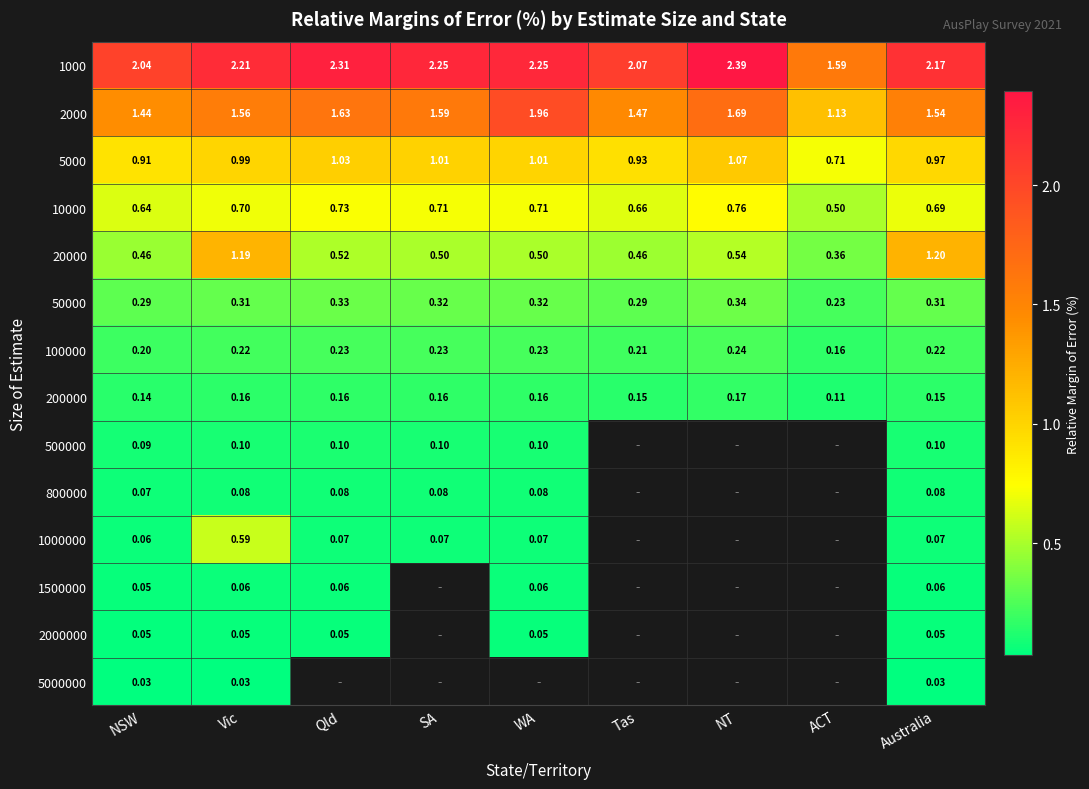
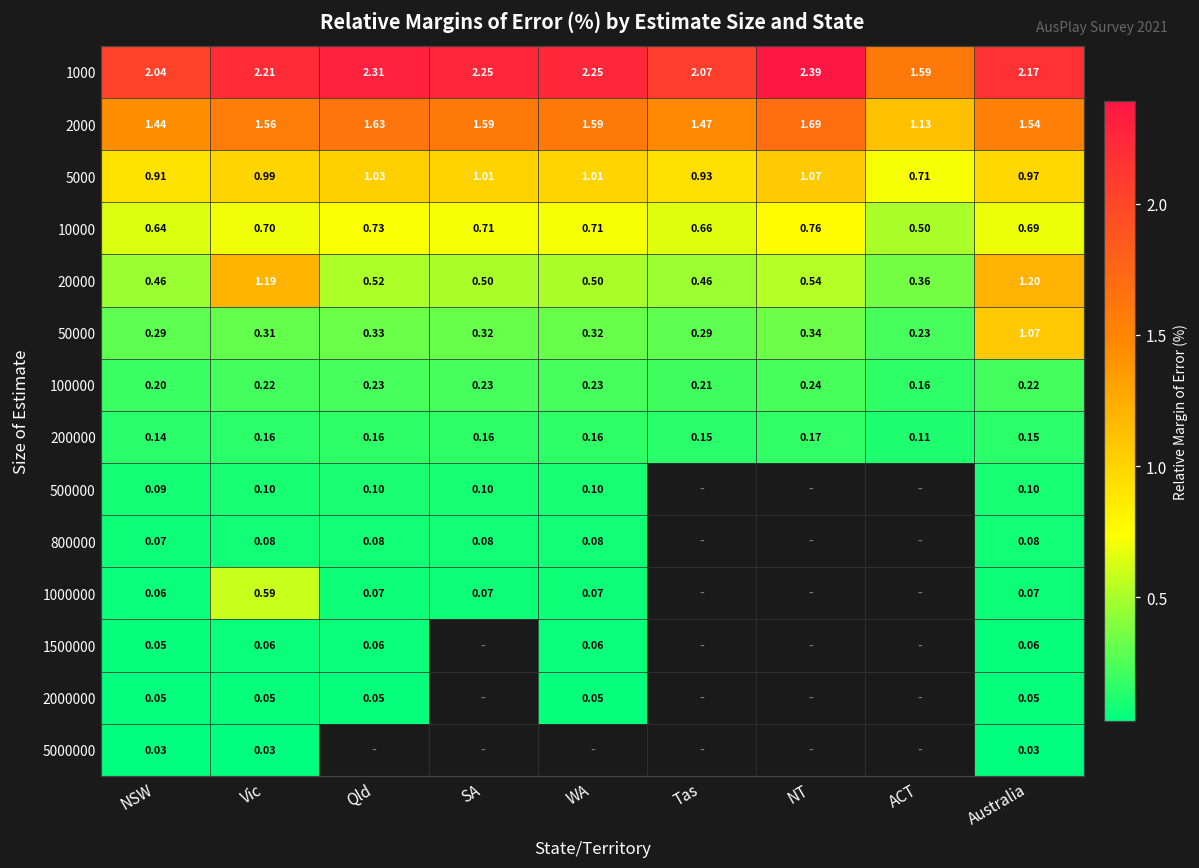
2000, WA: 1.96 -> 1.59
50000, Australia: 0.31 -> 1.07
